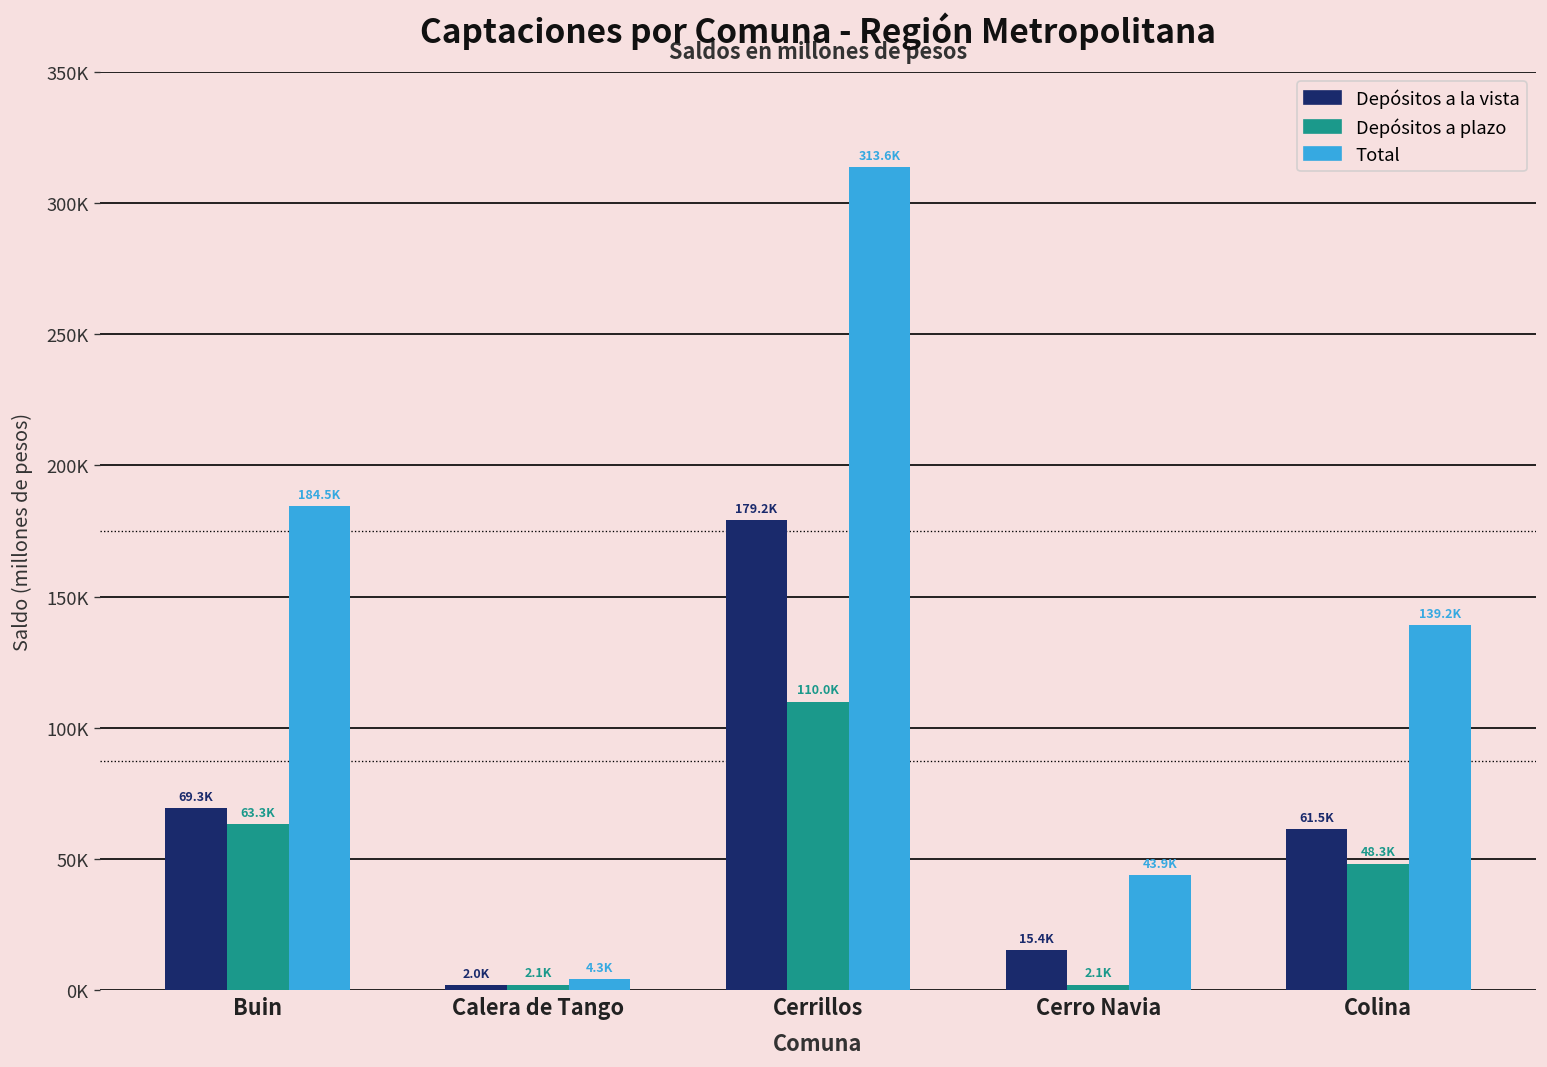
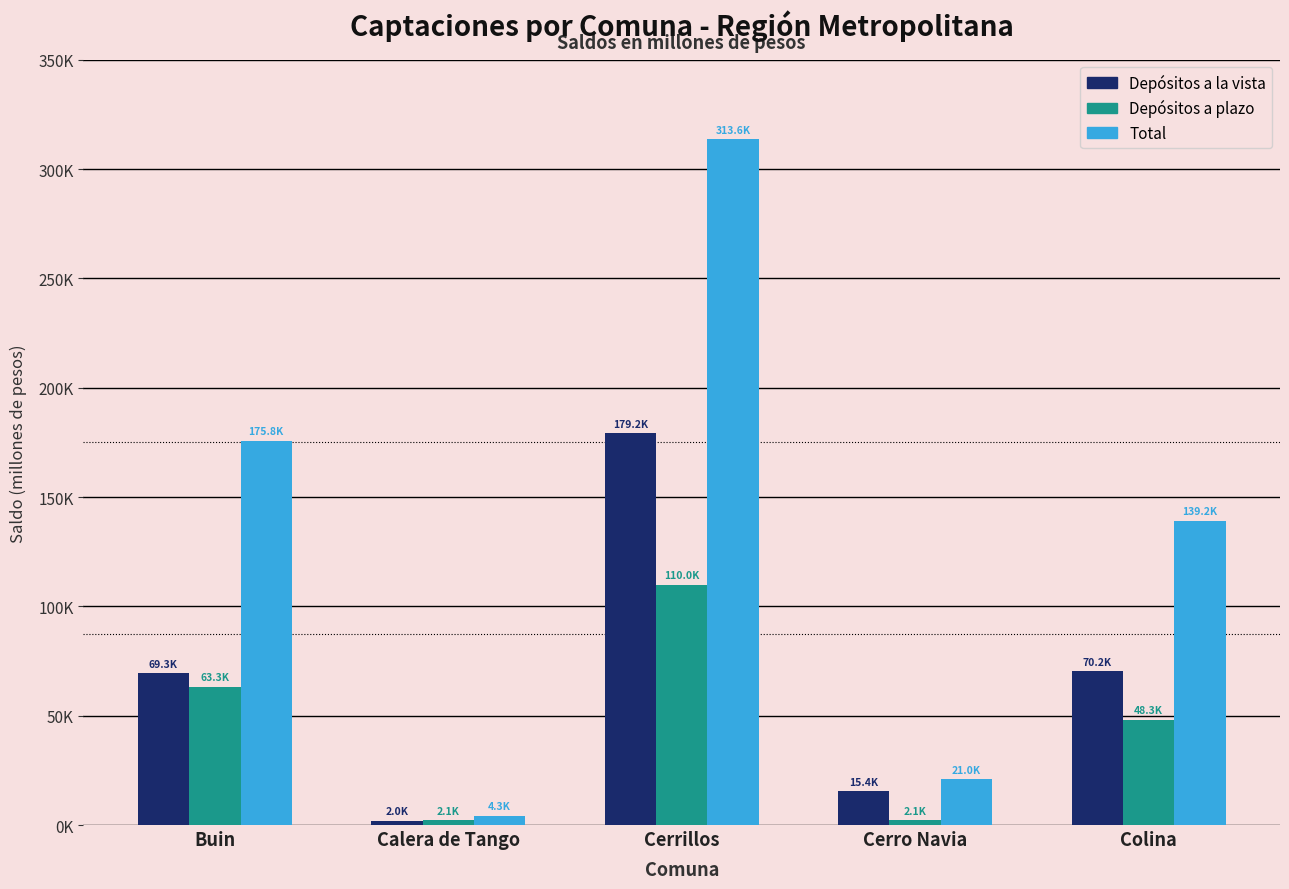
Total, Buin: 184.5K -> 175.8K
Total, Cerro Navia: 43.9K -> 21.0K
Depósitos a la vista, Colina: 61.5K -> 70.2K
